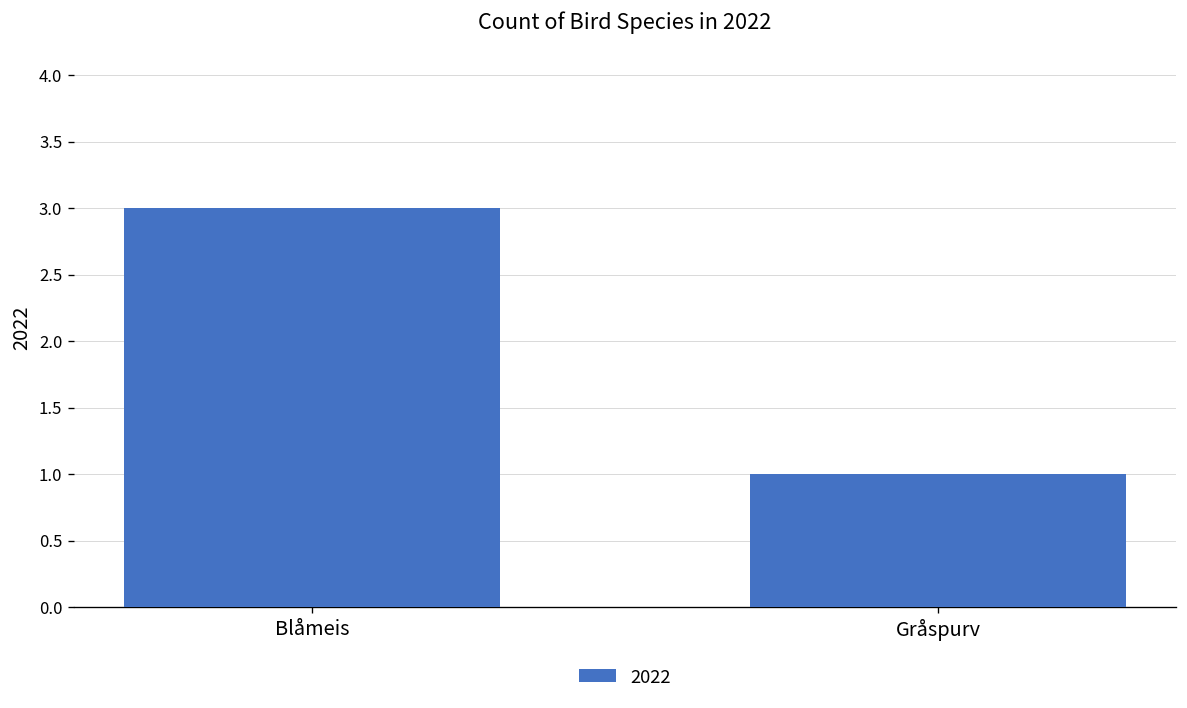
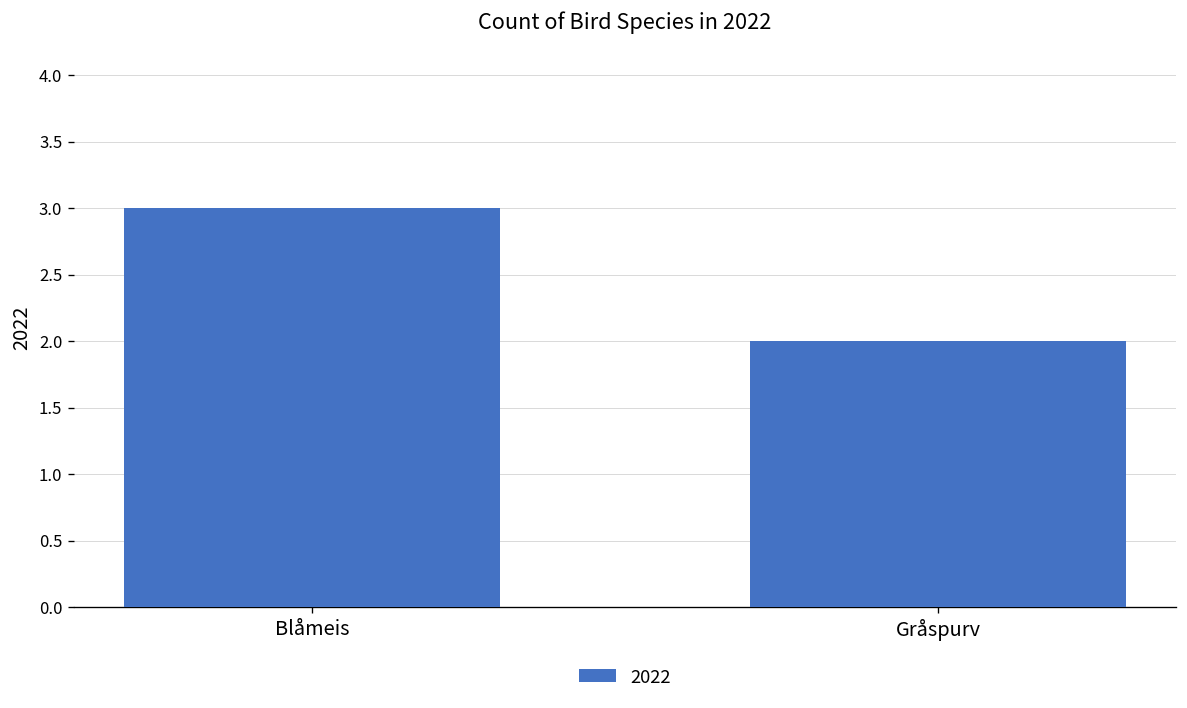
Gråspurv: 1 -> 2
